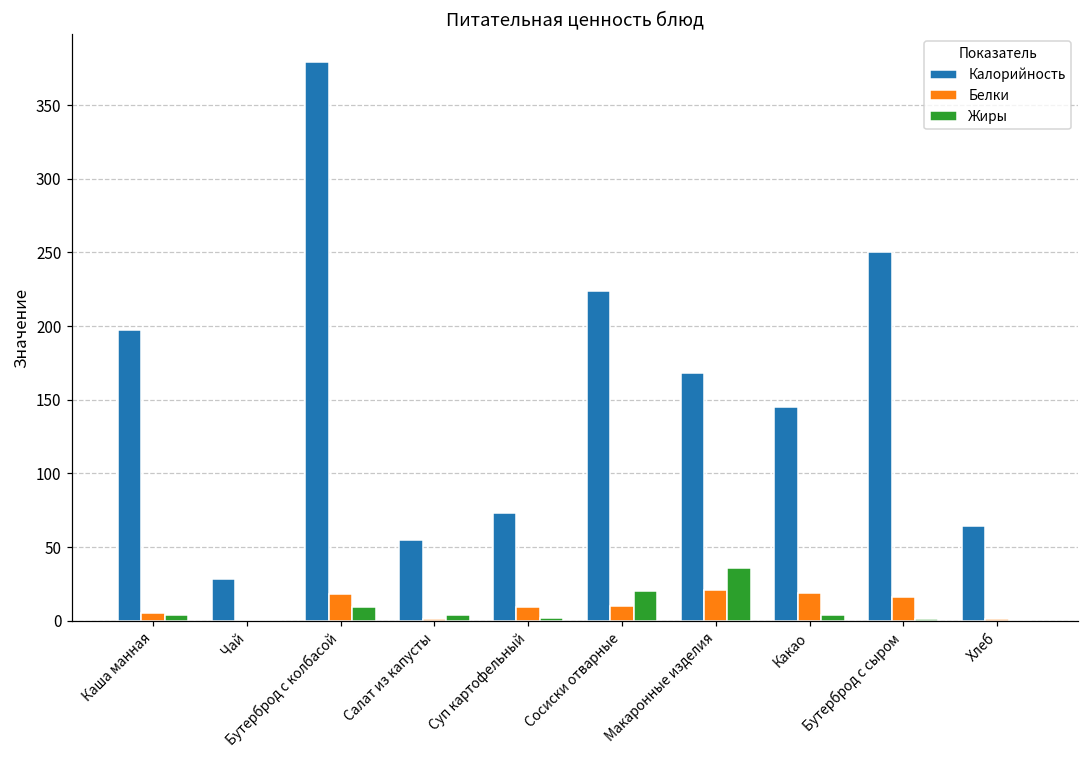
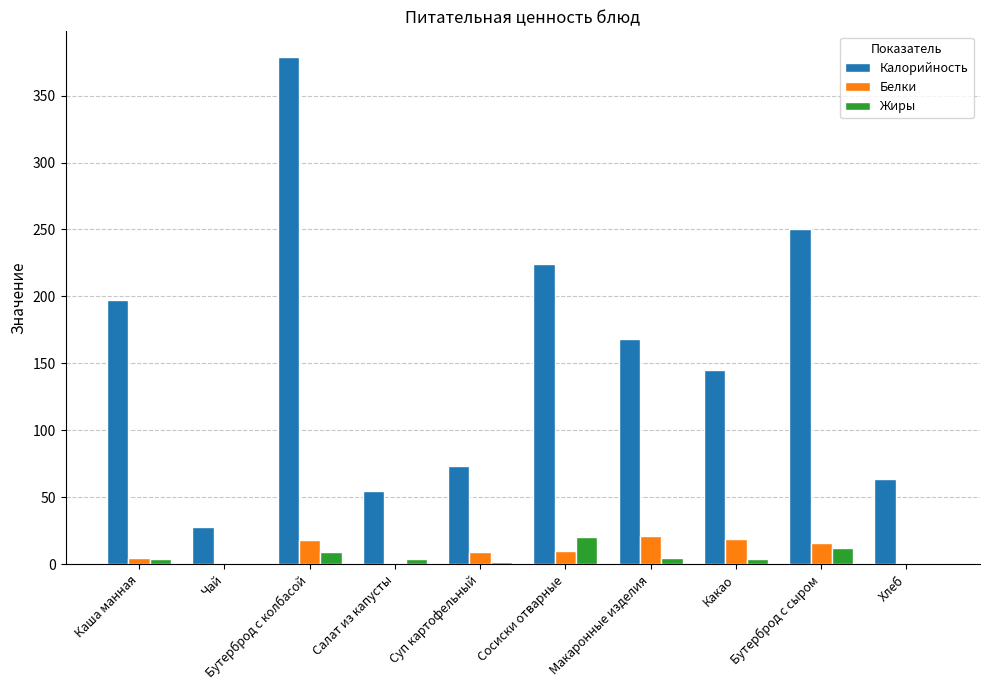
Жиры, Макаронные изделия: 36 -> 5
Жиры, Бутерброд с сыром: 1 -> 12
